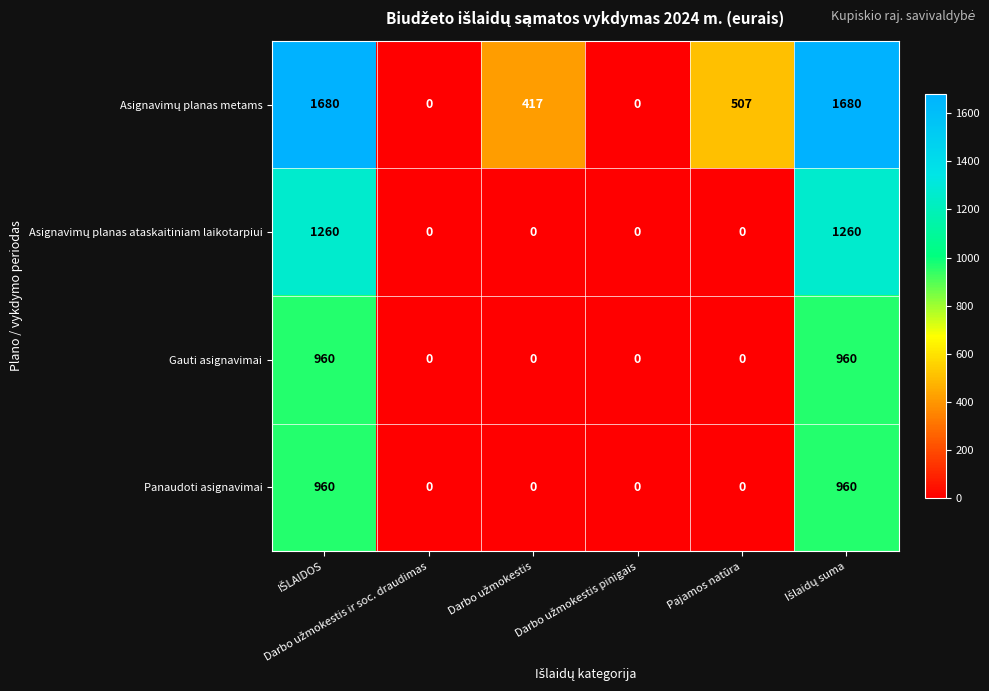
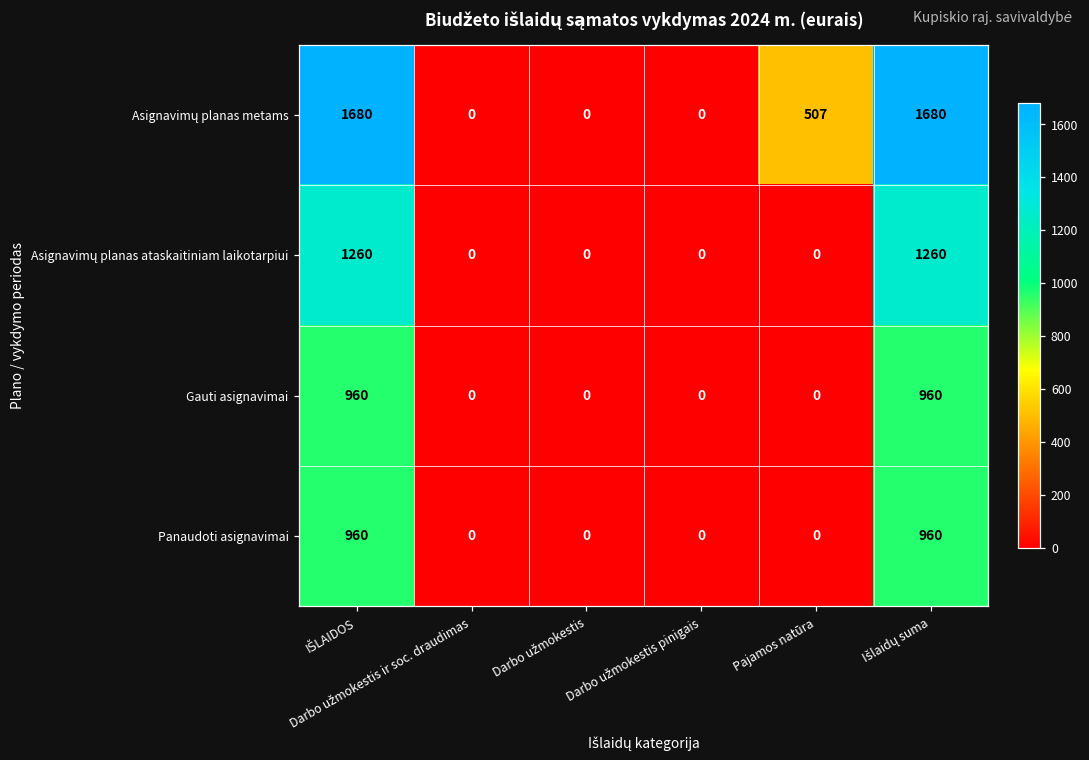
Asignavimų planas metams, Darbo užmokestis: 417 -> 0
